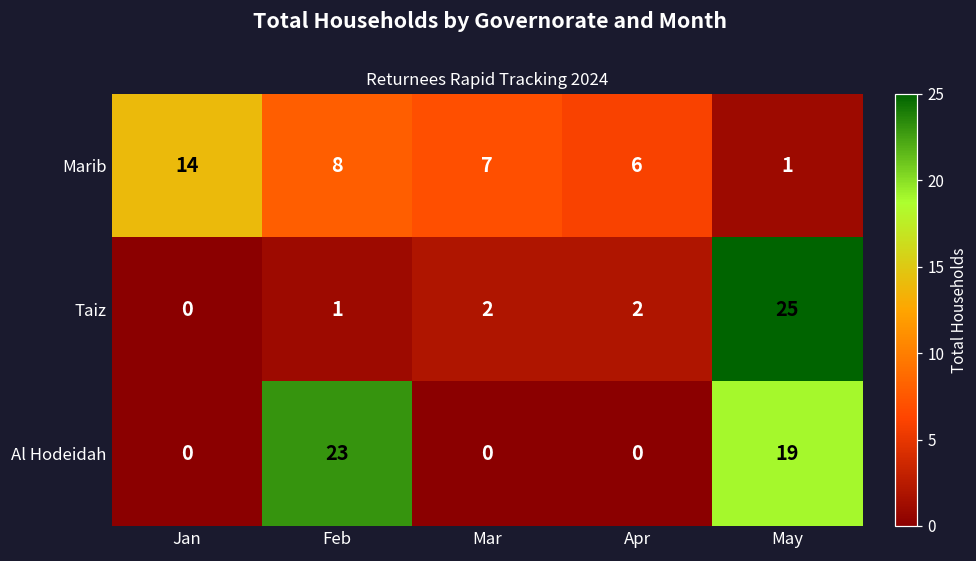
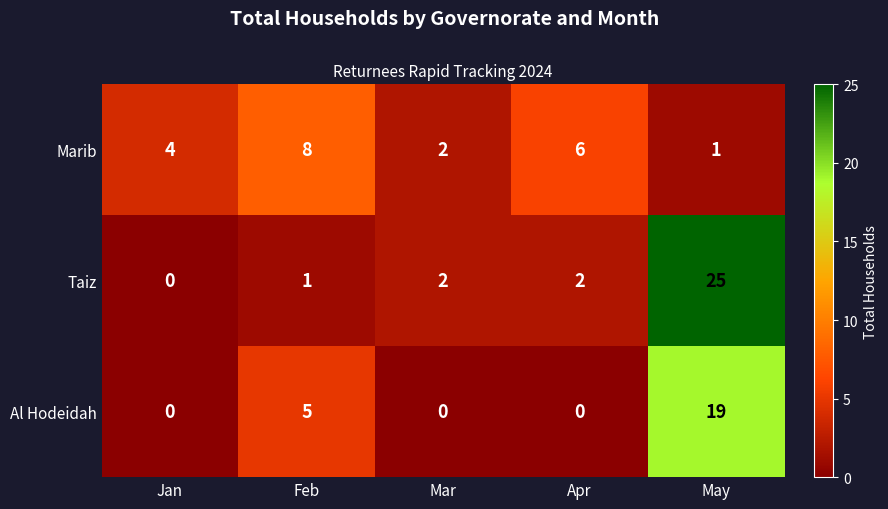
Marib, Jan: 14 -> 4
Marib, Mar: 7 -> 2
Al Hodeidah, Feb: 23 -> 5
